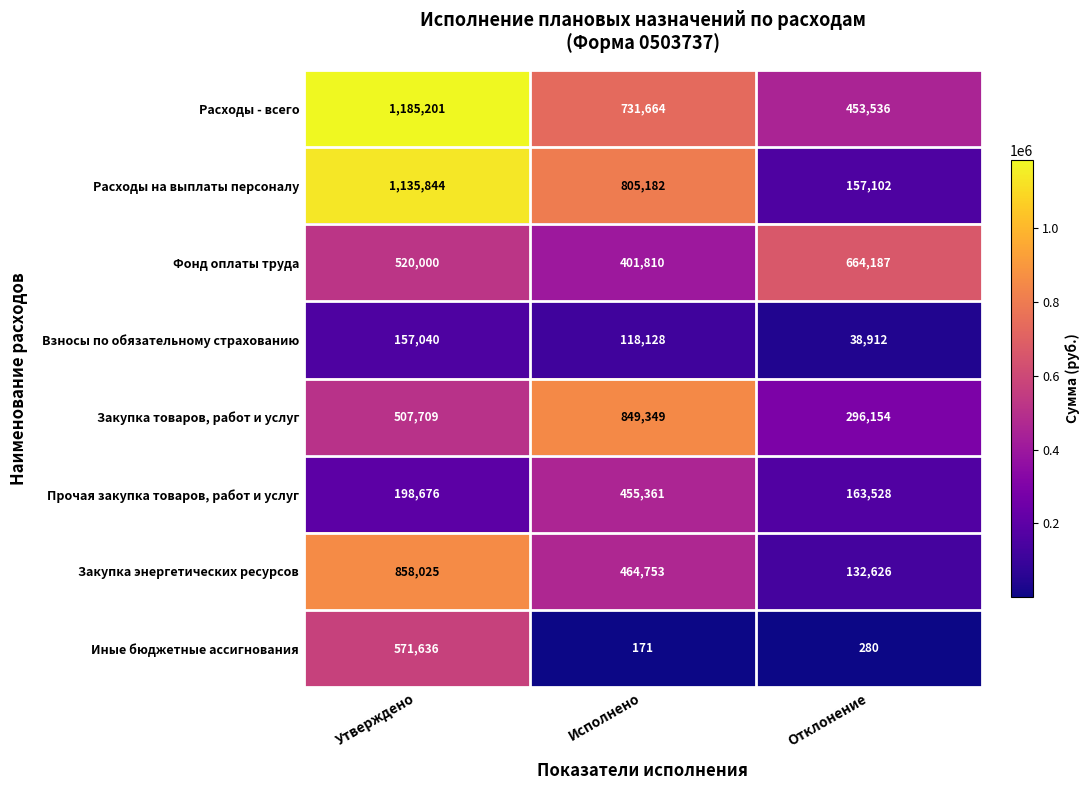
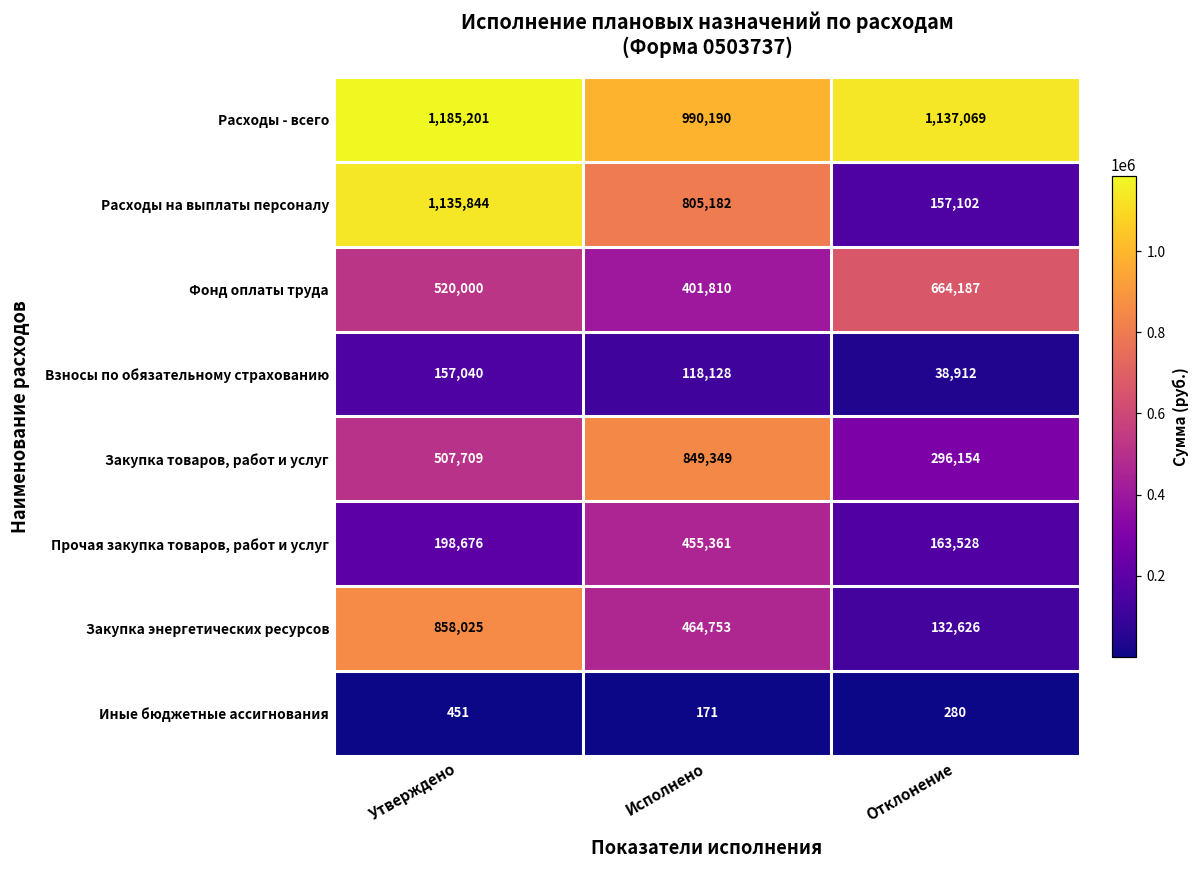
Расходы - всего, Исполнено: 731,664 -> 990,190
Расходы - всего, Отклонение: 453,536 -> 1,137,069
Иные бюджетные ассигнования, Утверждено: 571,636 -> 451
